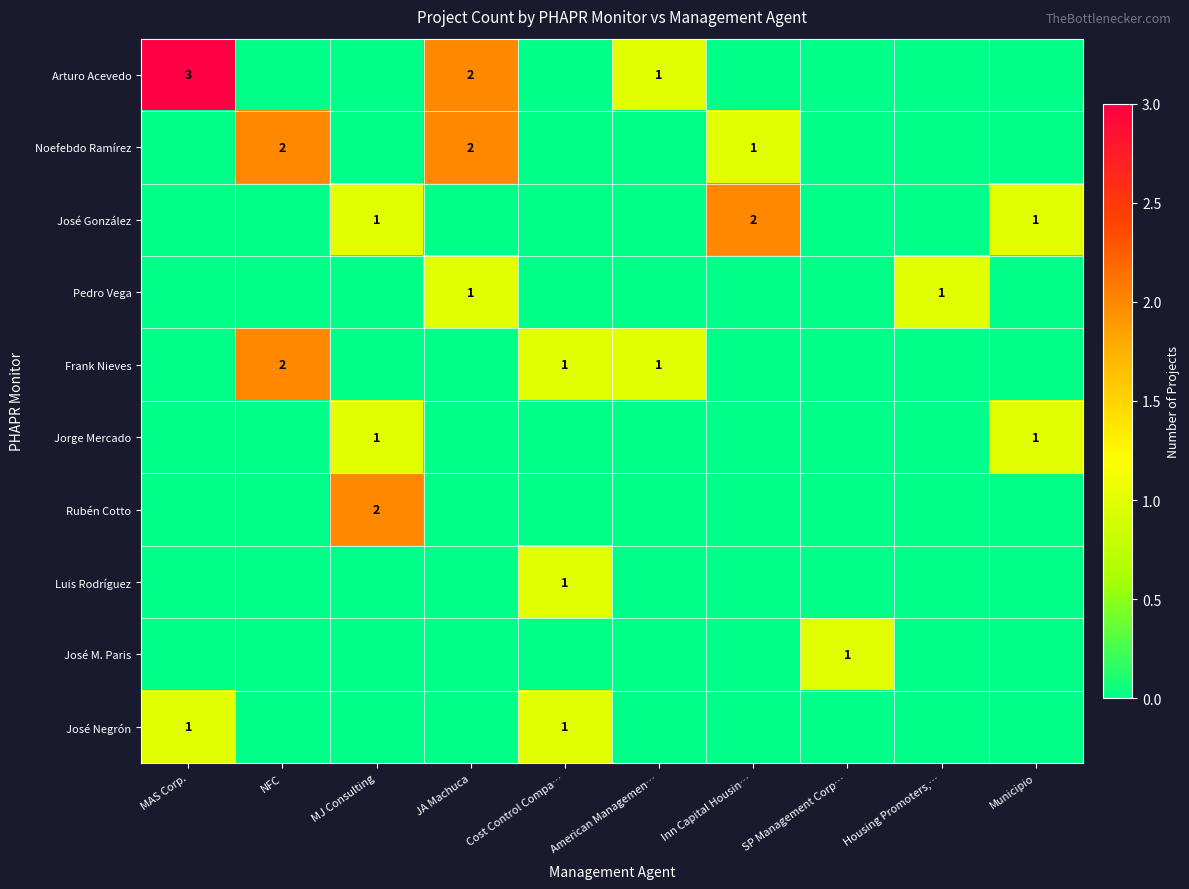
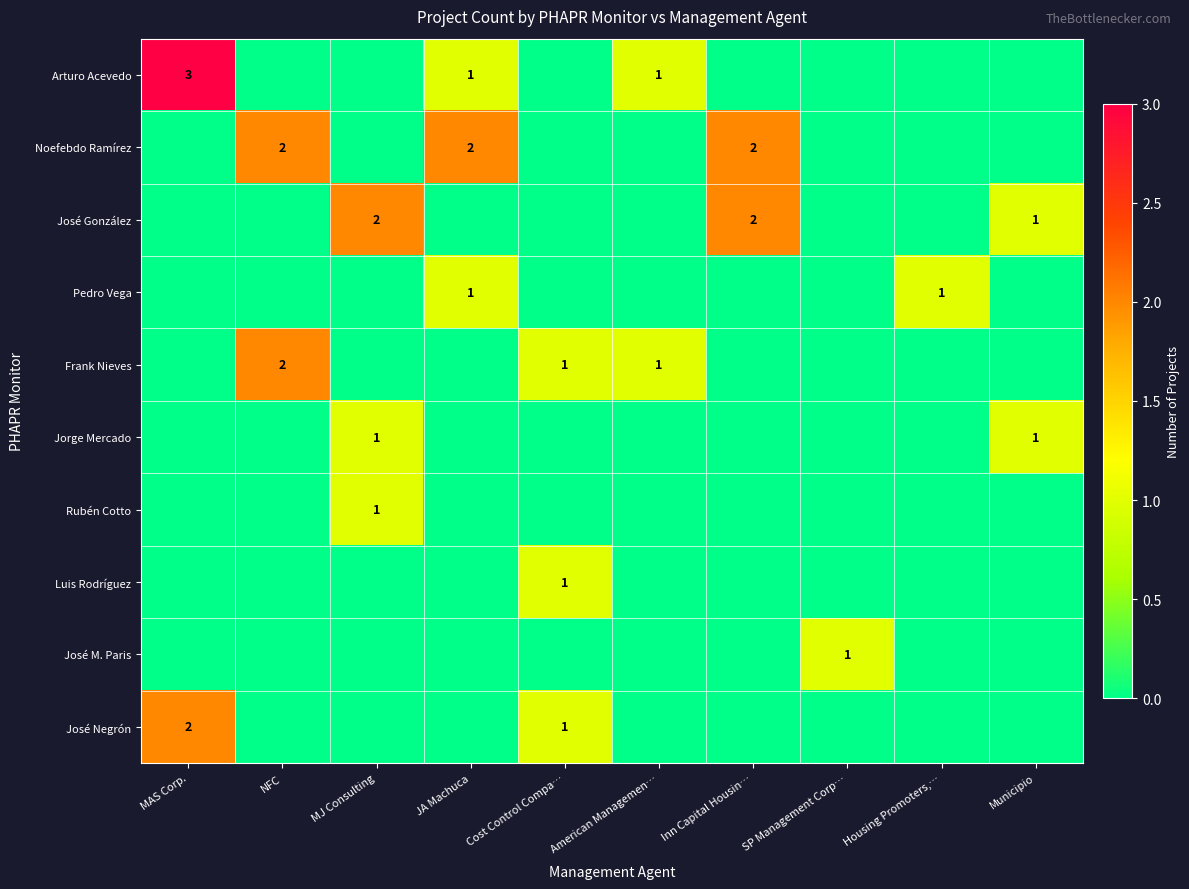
Arturo Acevedo, JA Machuca: 2 -> 1
Noefebdo Ramírez, Inn Capital Housin…: 1 -> 2
José González, MJ Consulting: 1 -> 2
Rubén Cotto, MJ Consulting: 2 -> 1
José Negrón, MAS Corp.: 1 -> 2
